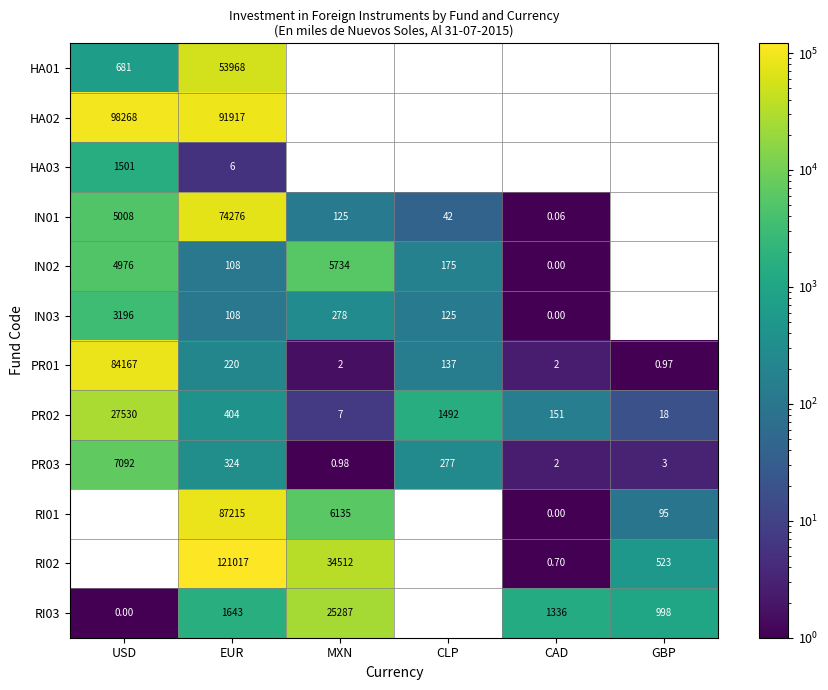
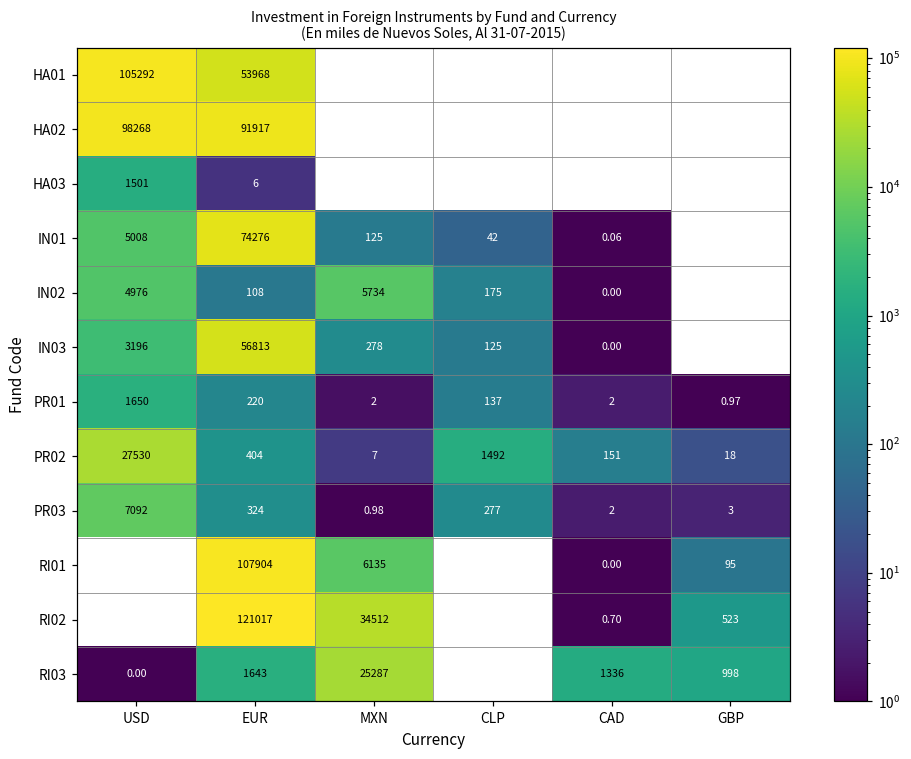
HA01, USD: 681 -> 105292
IN03, EUR: 108 -> 56813
PR01, USD: 84167 -> 1650
RI01, EUR: 87215 -> 107904
